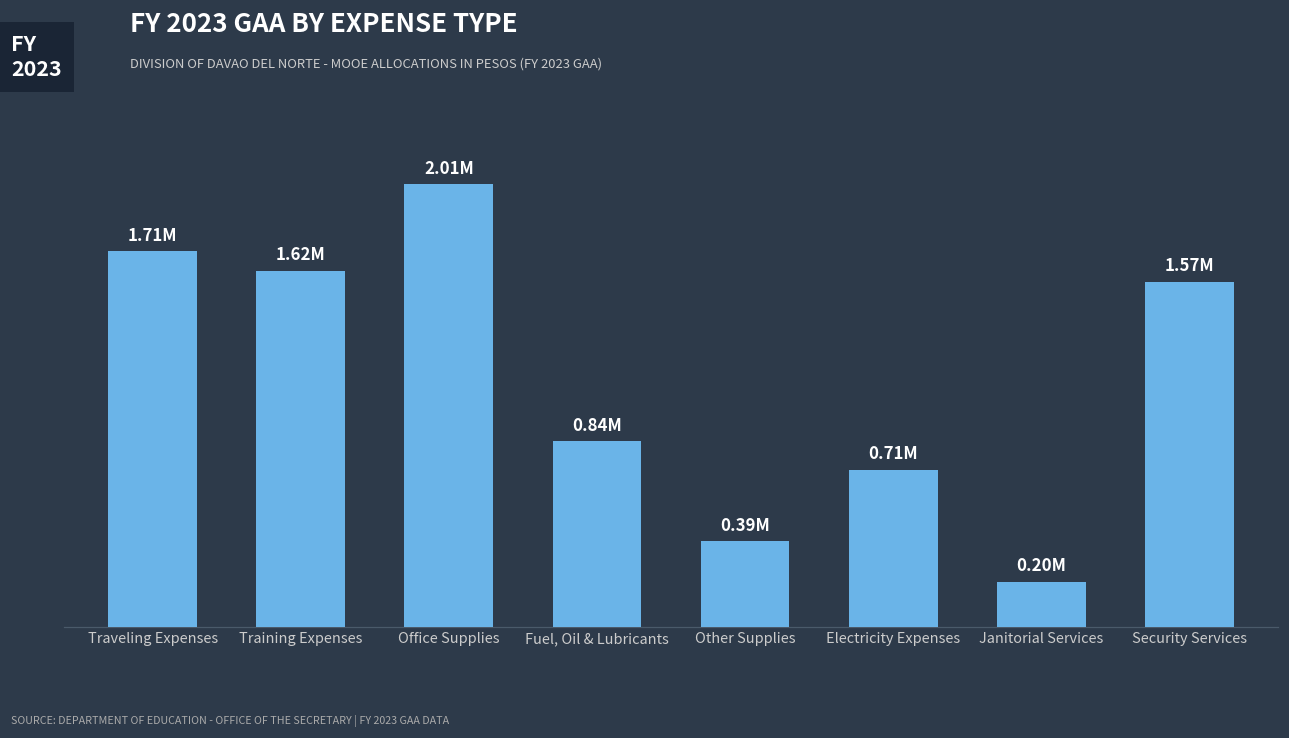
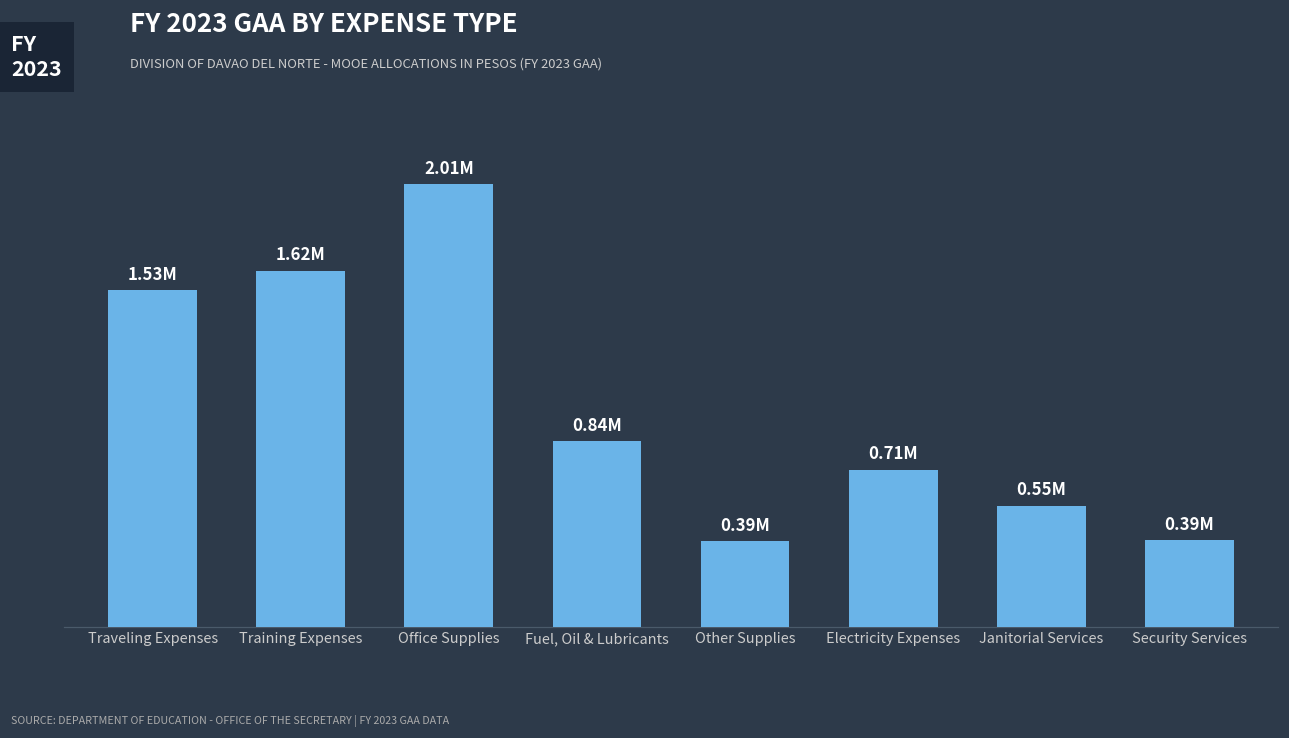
Traveling Expenses: 1.71M -> 1.53M
Janitorial Services: 0.20M -> 0.55M
Security Services: 1.57M -> 0.39M
